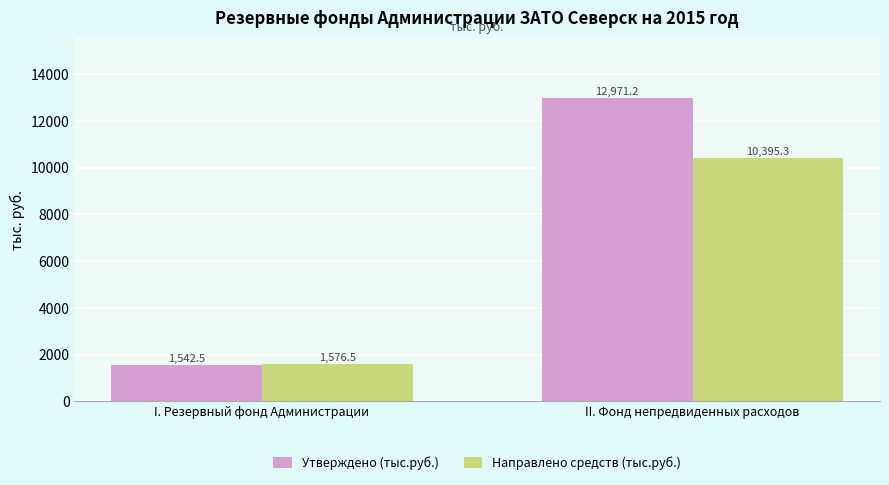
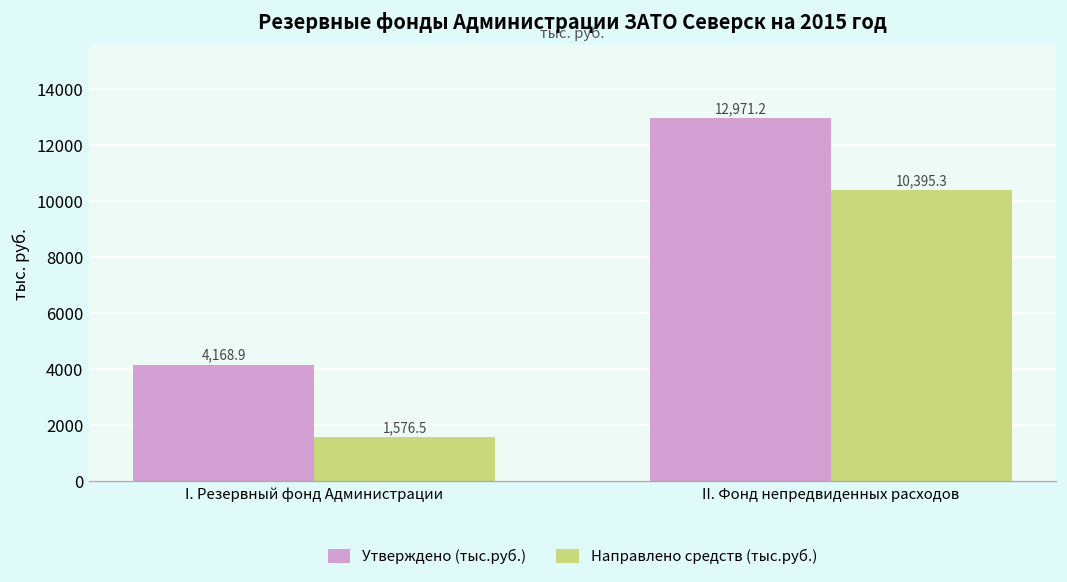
Утверждено (тыс.руб.), I. Резервный фонд Администрации: 1,542.5 -> 4,168.9
